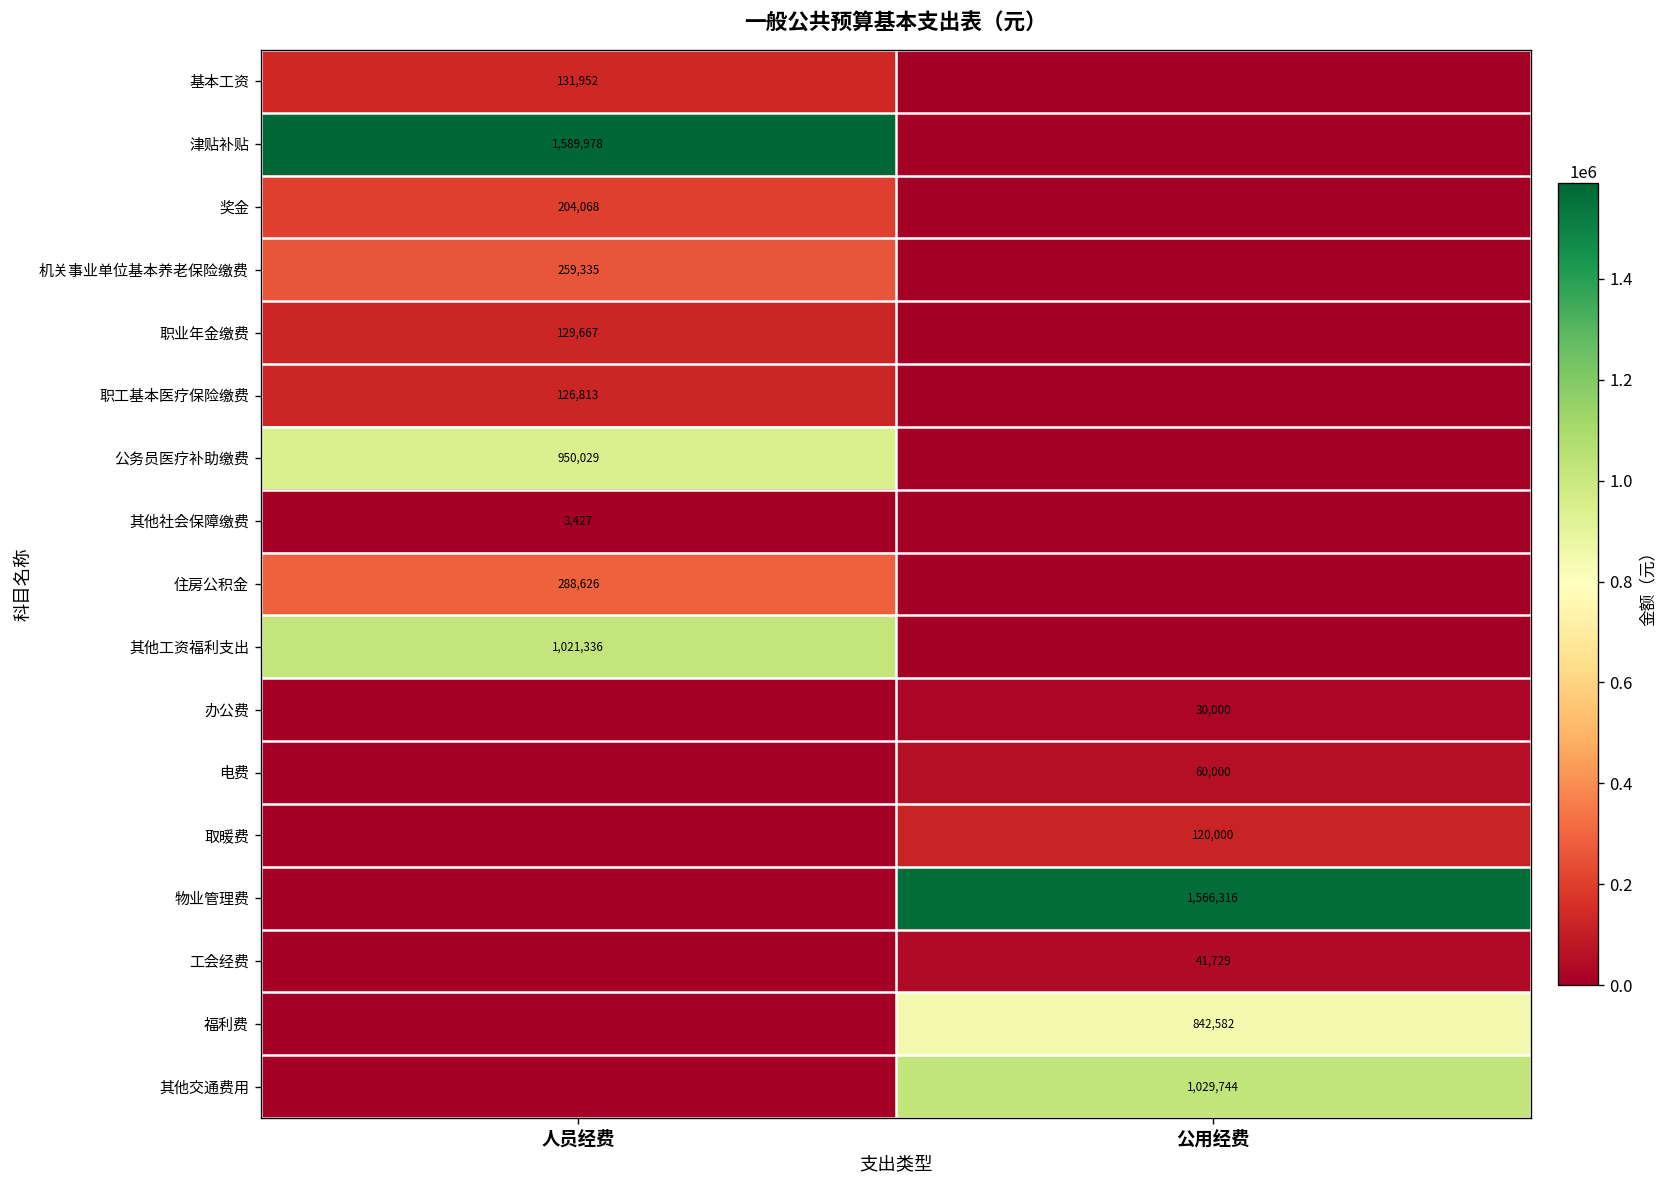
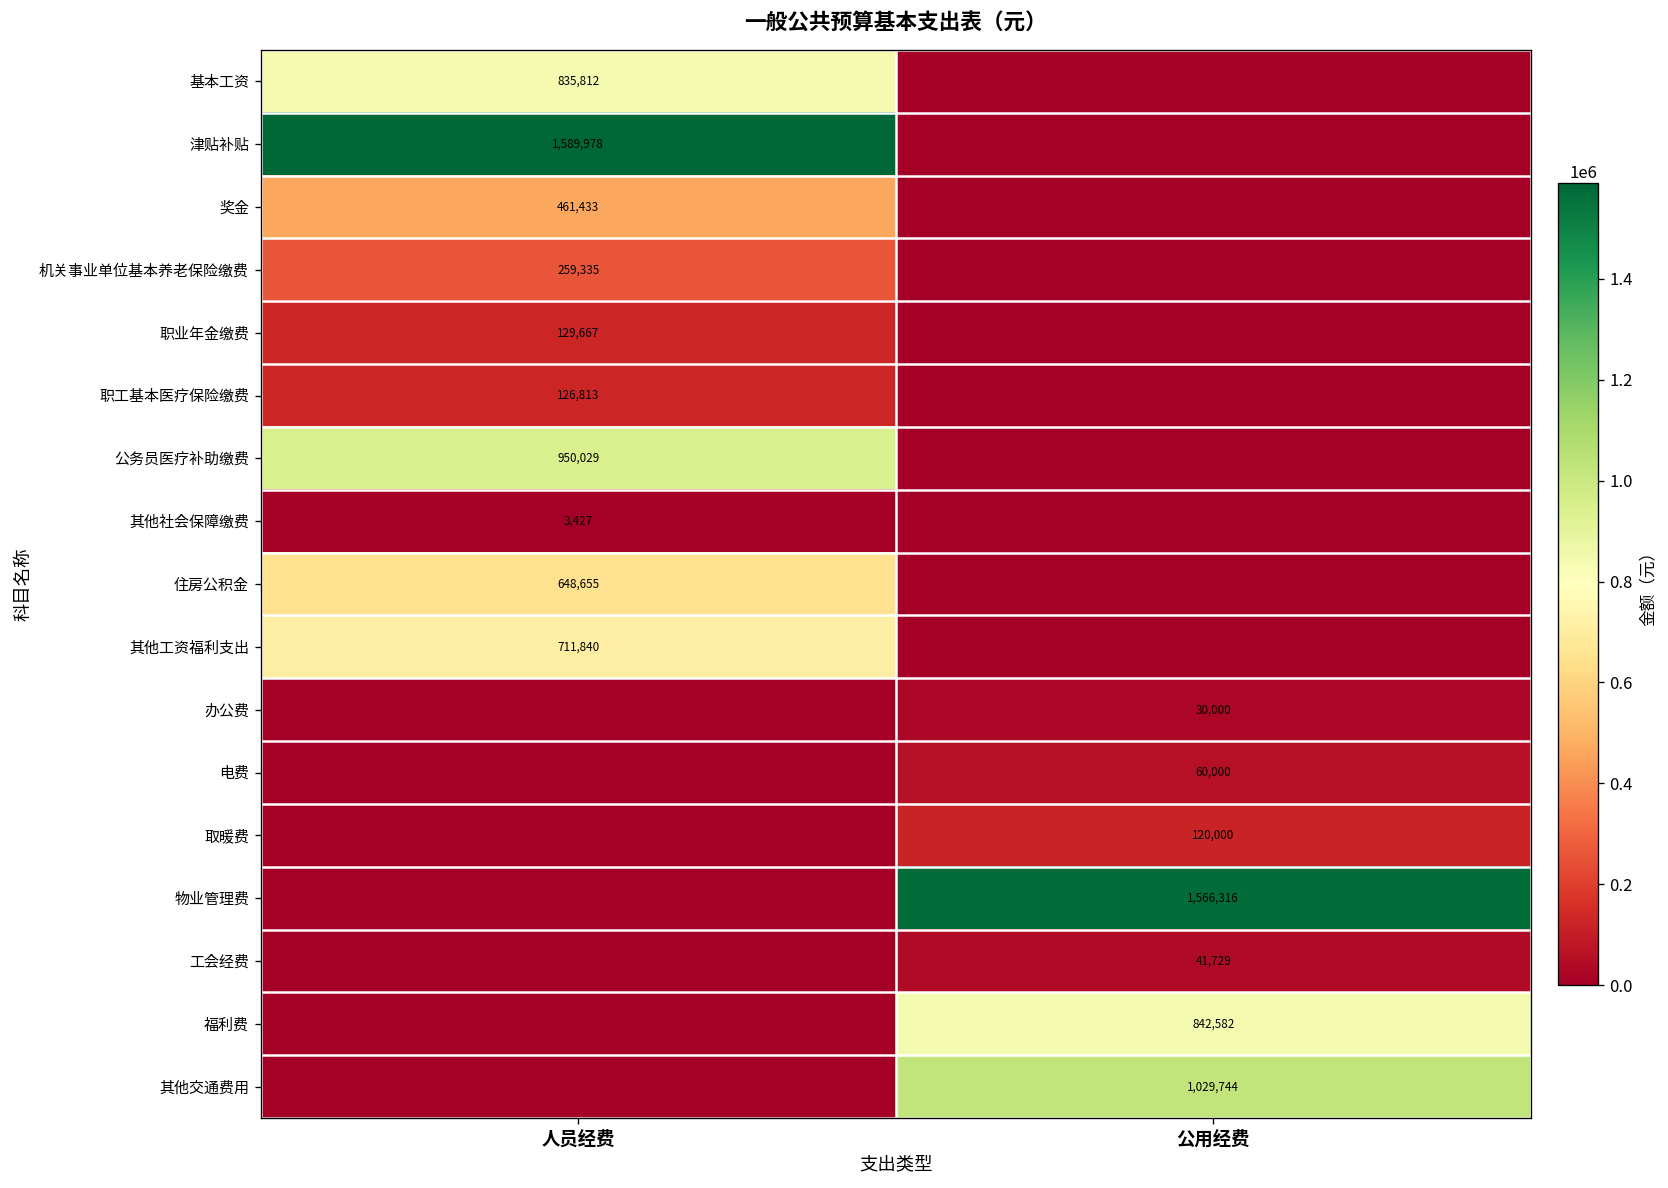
基本工资, 人员经费: 131,952 -> 835,812
奖金, 人员经费: 204,068 -> 461,433
住房公积金, 人员经费: 288,626 -> 648,655
其他工资福利支出, 人员经费: 1,021,336 -> 711,840
